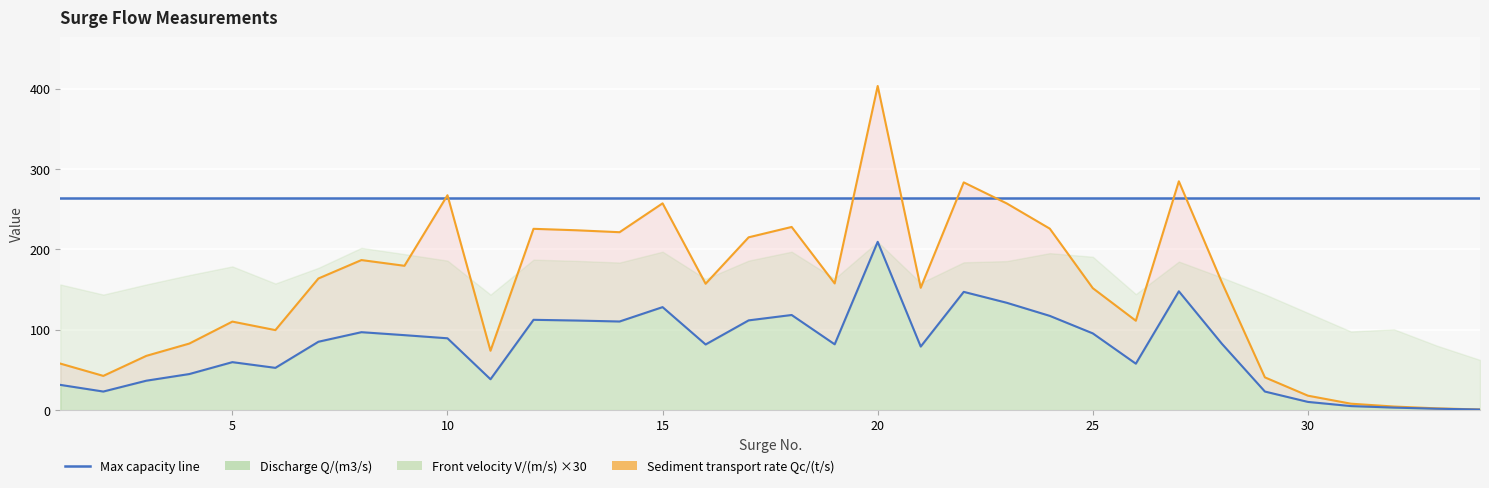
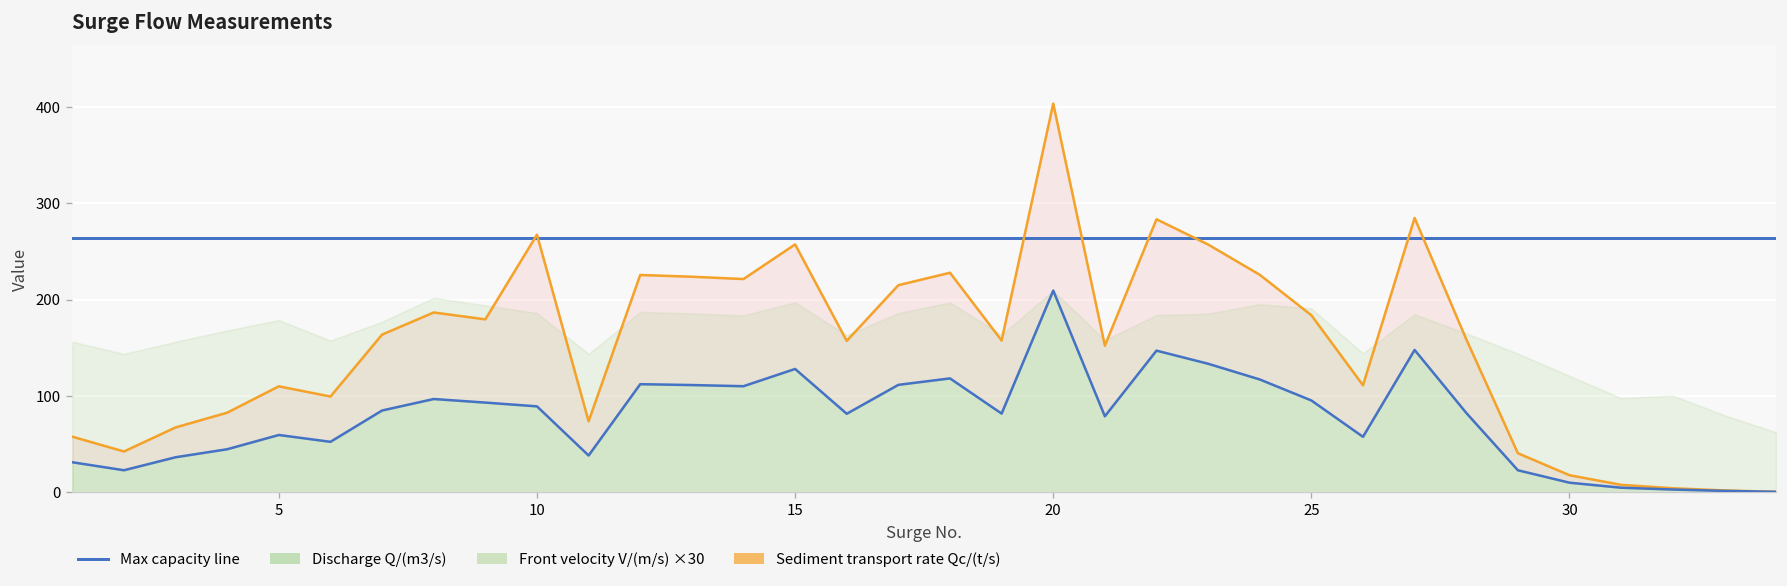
Sediment transport rate Qc/(t/s), 25: 150 -> 180
